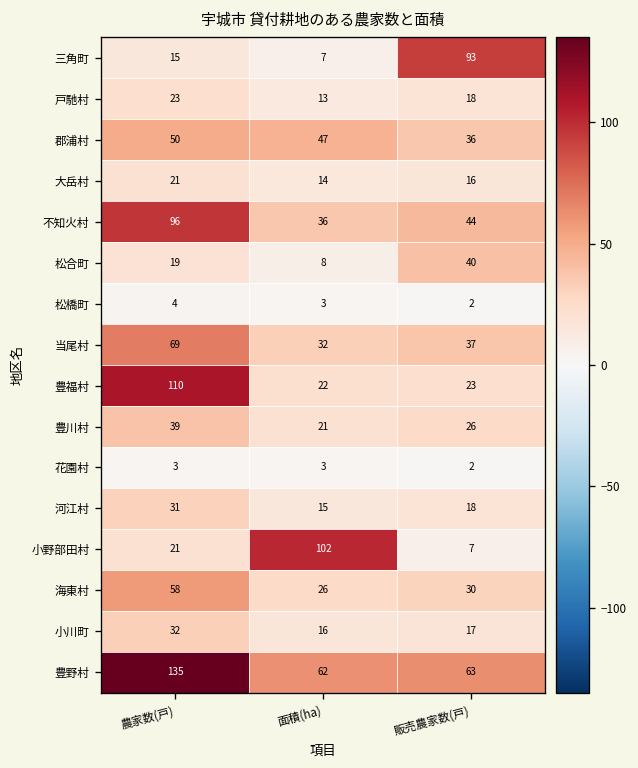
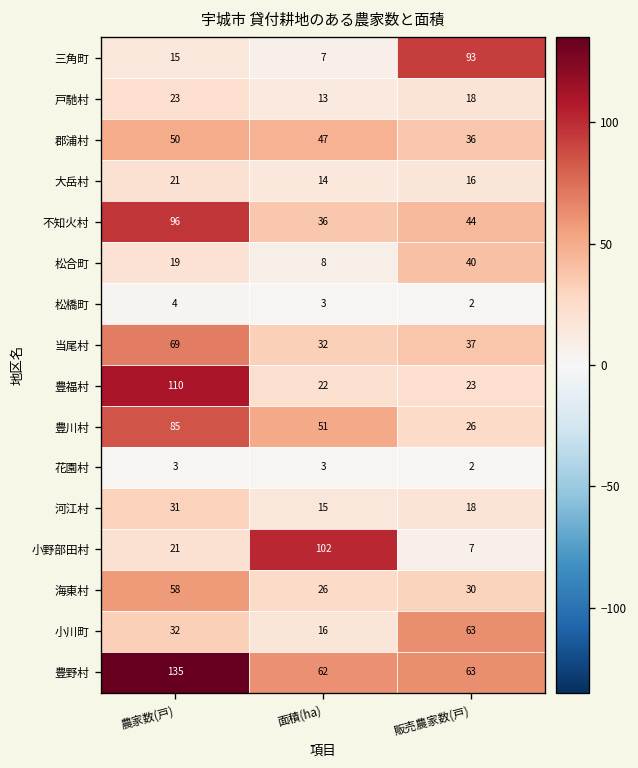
豊川村, 農家数(戸): 39 -> 85
豊川村, 面積(ha): 21 -> 51
小川町, 販売農家数(戸): 17 -> 63
